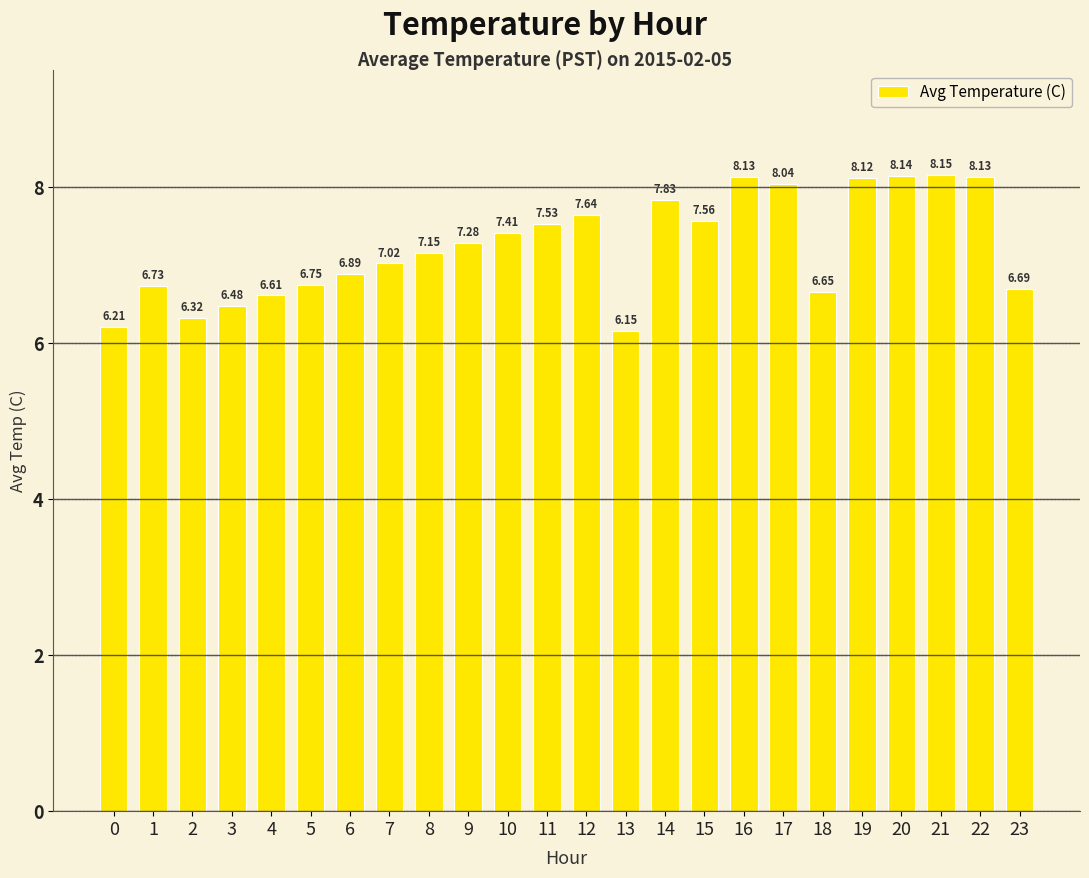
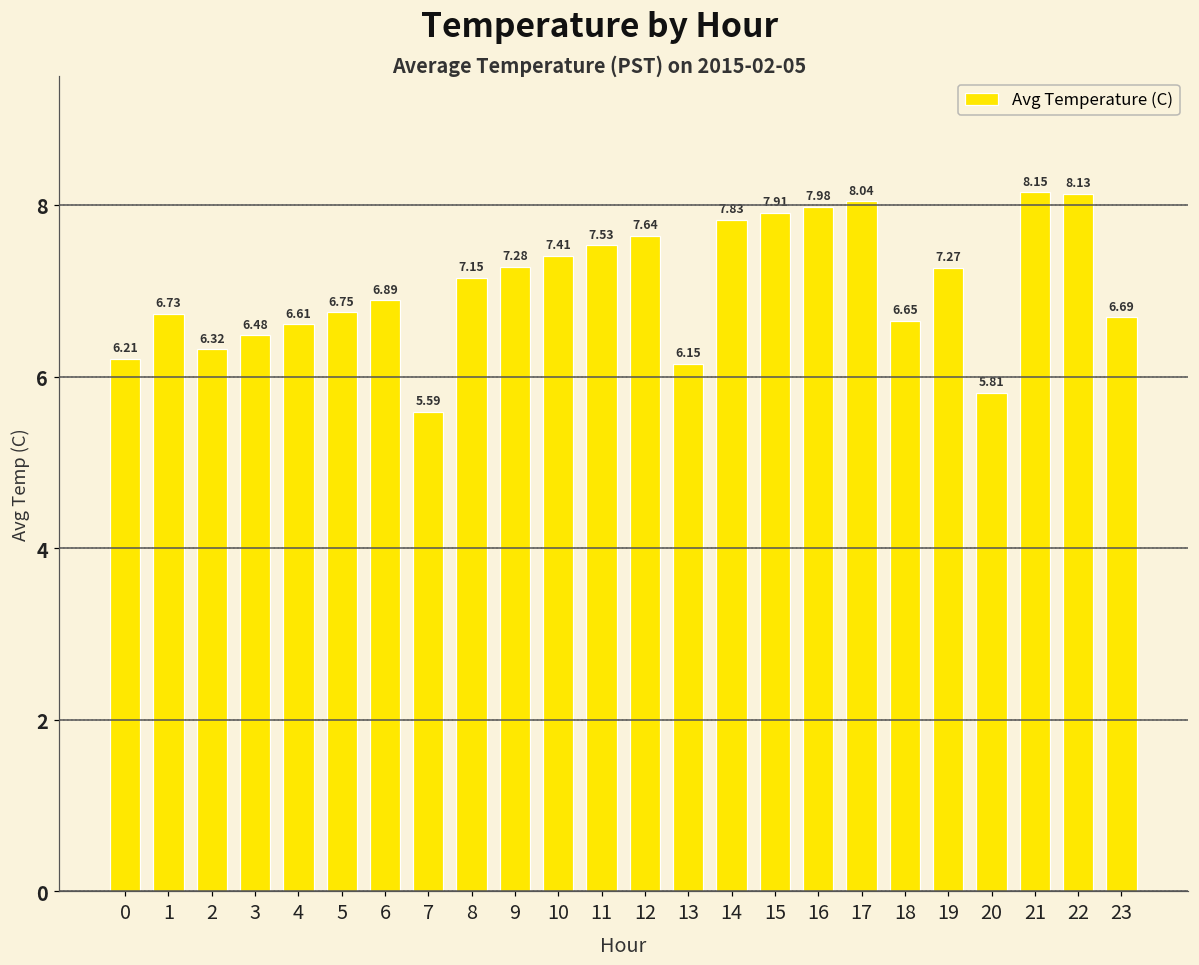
7: 7.02 -> 5.59
15: 7.56 -> 7.91
16: 8.13 -> 7.98
19: 8.12 -> 7.27
20: 8.14 -> 5.81
